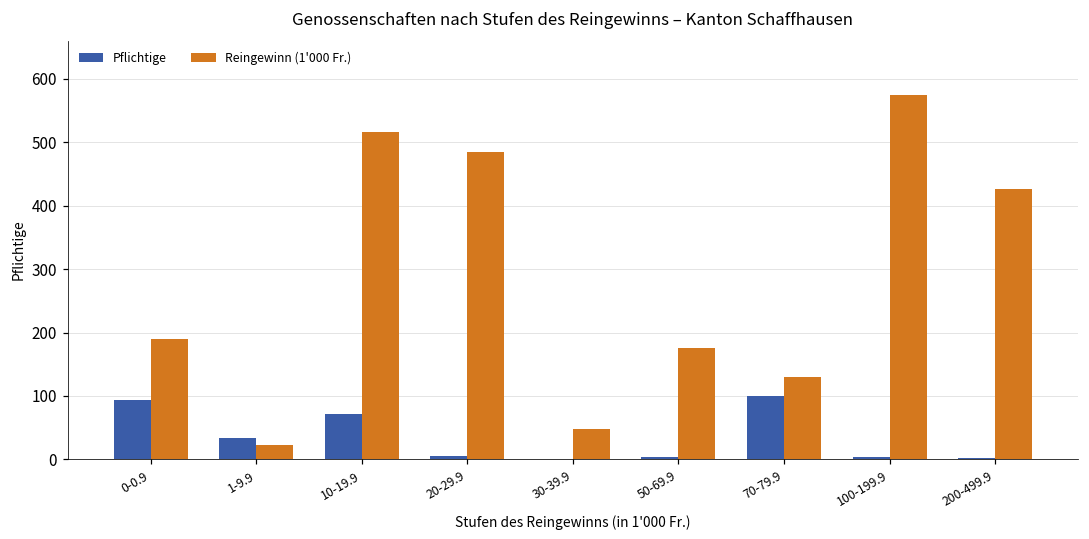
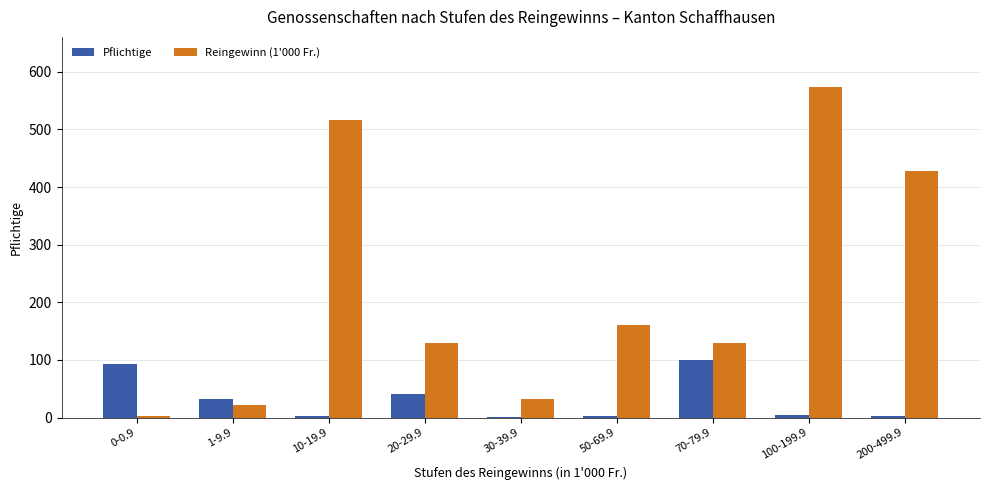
Reingewinn (1'000 Fr.), 0-0.9: 190 -> 0
Pflichtige, 10-19.9: 70 -> 0
Pflichtige, 20-29.9: 10 -> 40
Reingewinn (1'000 Fr.), 20-29.9: 480 -> 130
Reingewinn (1'000 Fr.), 30-39.9: 50 -> 30
Reingewinn (1'000 Fr.), 50-69.9: 180 -> 160
